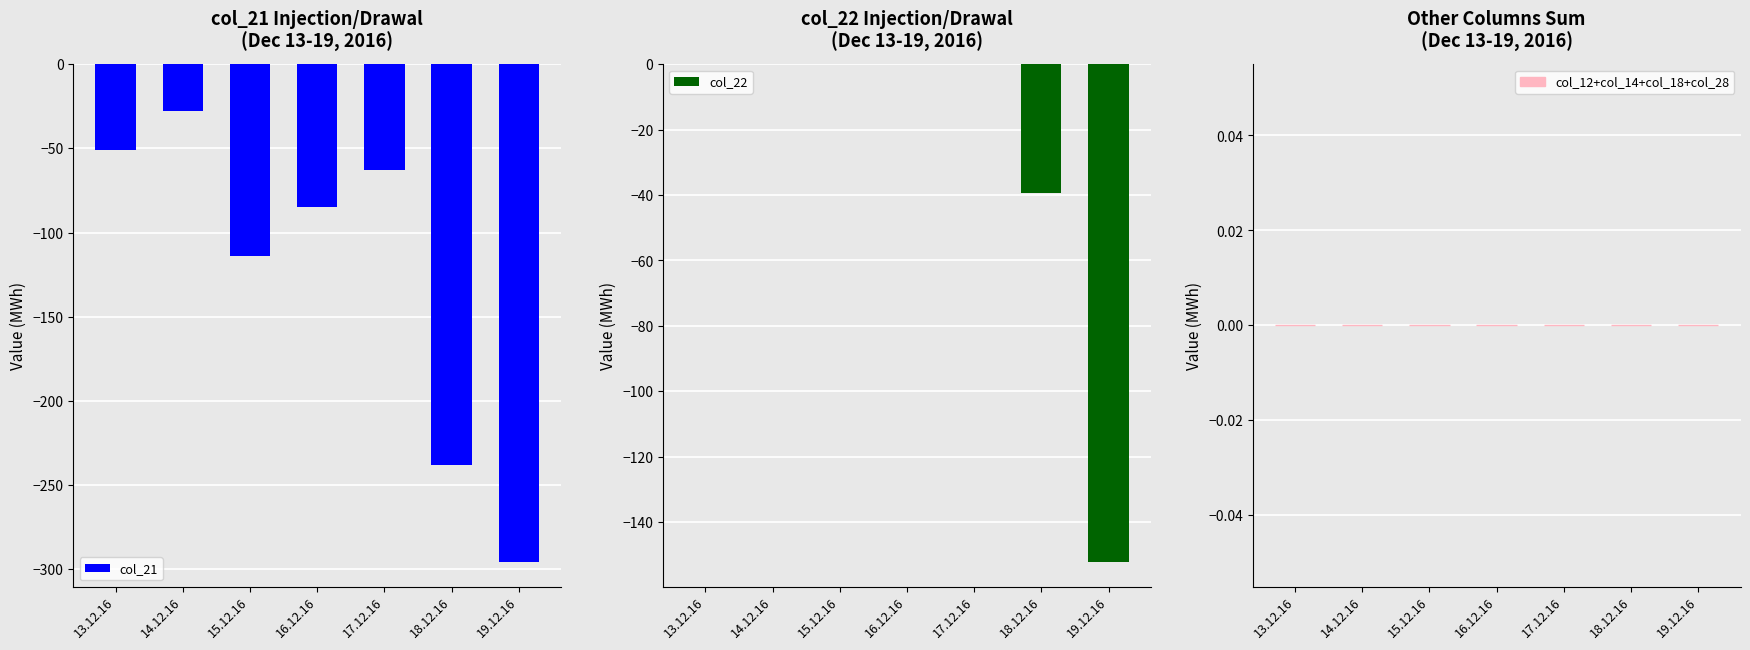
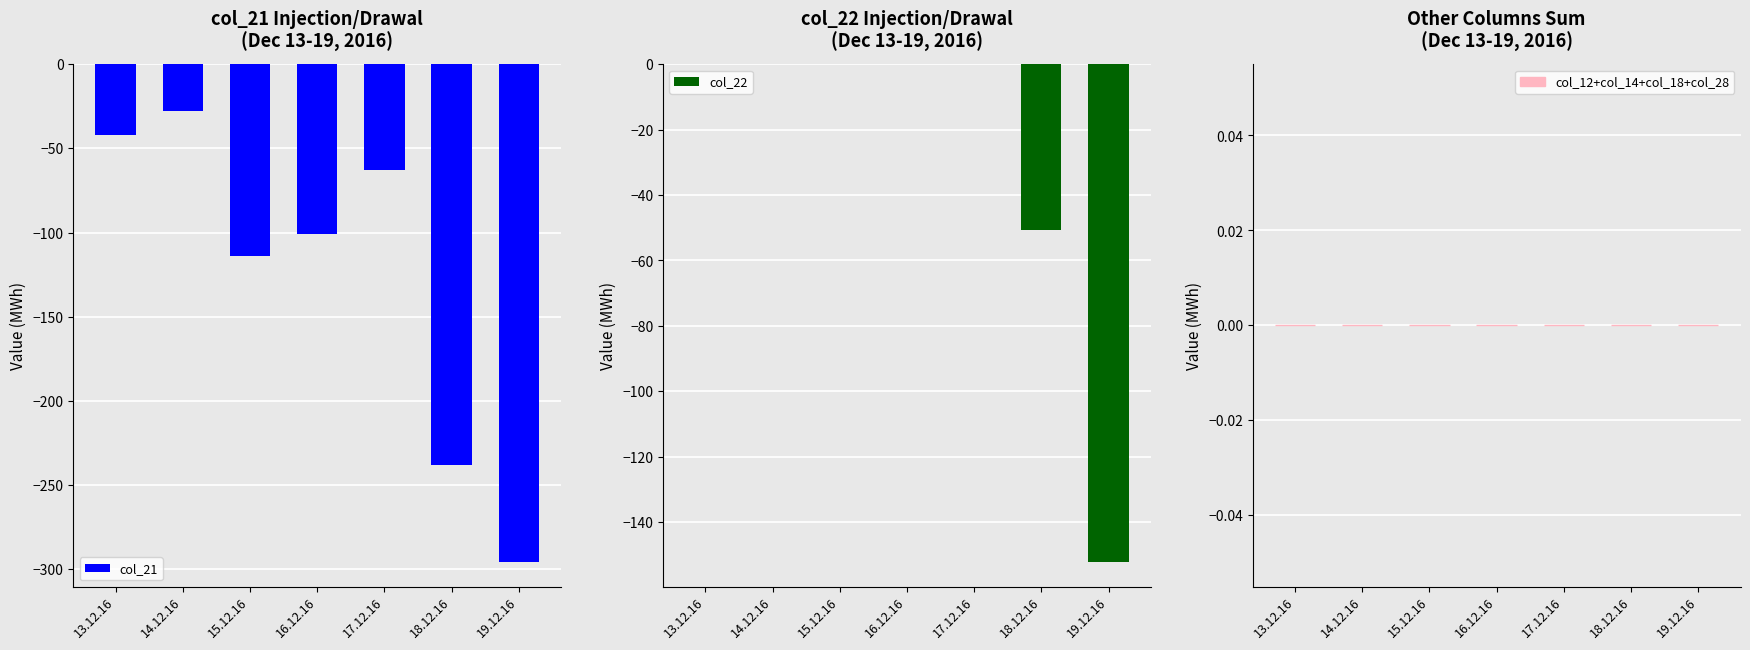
col_21 Injection/Drawal (Dec 13-19, 2016), 13.12.16: -51 -> -42
col_21 Injection/Drawal (Dec 13-19, 2016), 16.12.16: -85 -> -101
col_22 Injection/Drawal (Dec 13-19, 2016), 18.12.16: -39 -> -51
